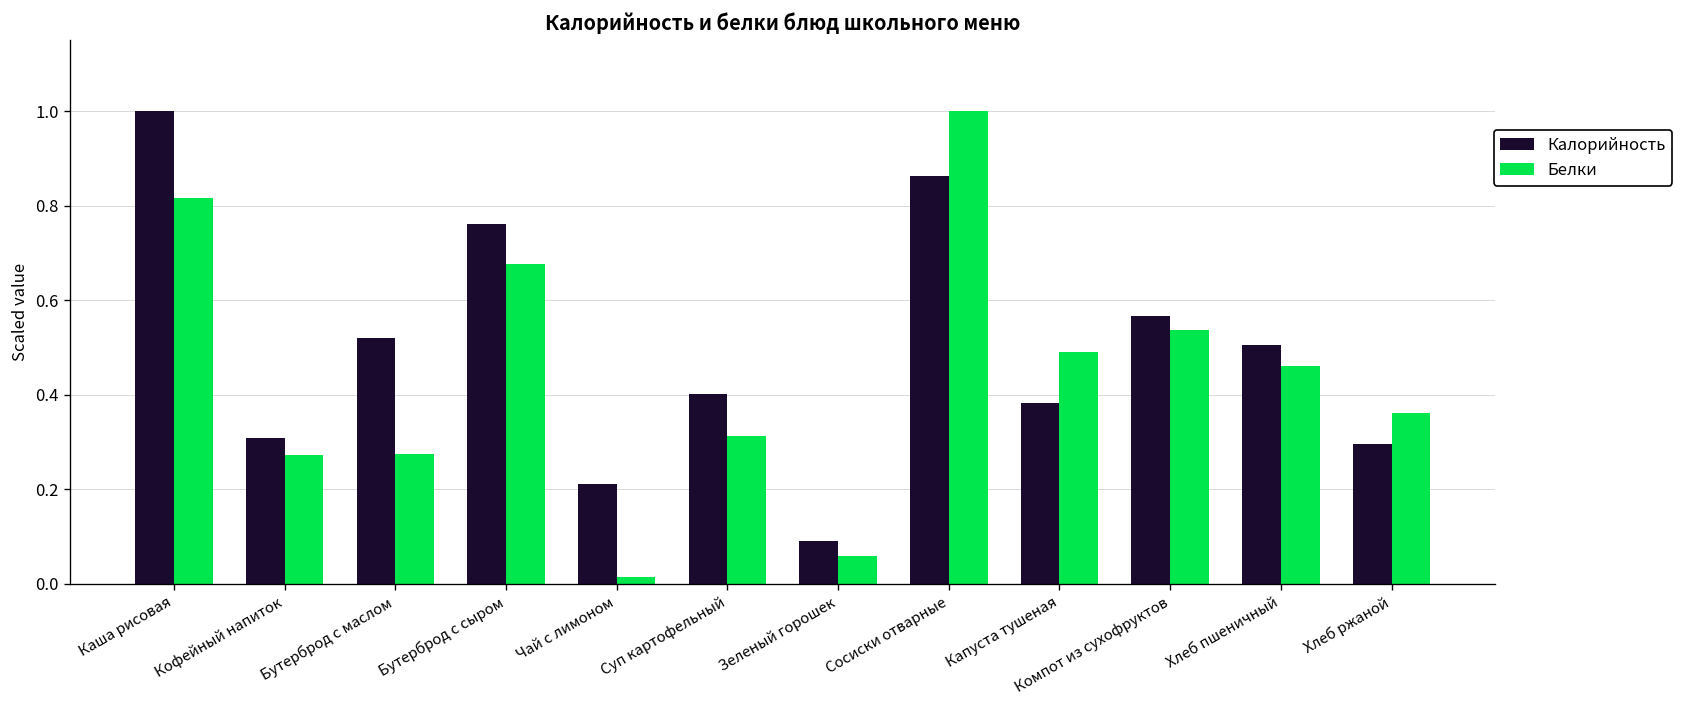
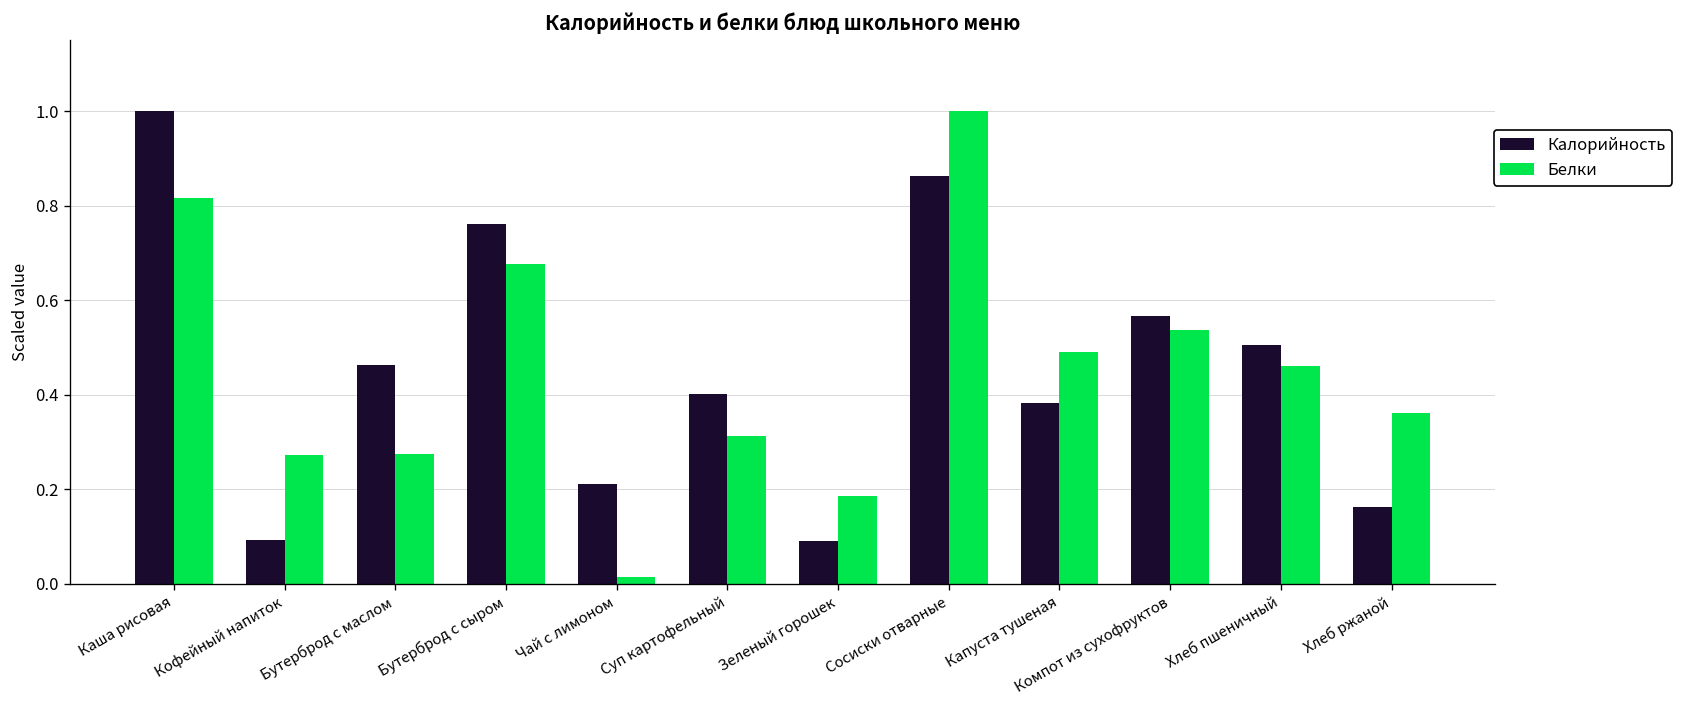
Калорийность, Кофейный напиток: 0.31 -> 0.09
Калорийность, Бутерброд с маслом: 0.52 -> 0.46
Белки, Зеленый горошек: 0.06 -> 0.19
Калорийность, Хлеб ржаной: 0.30 -> 0.16
